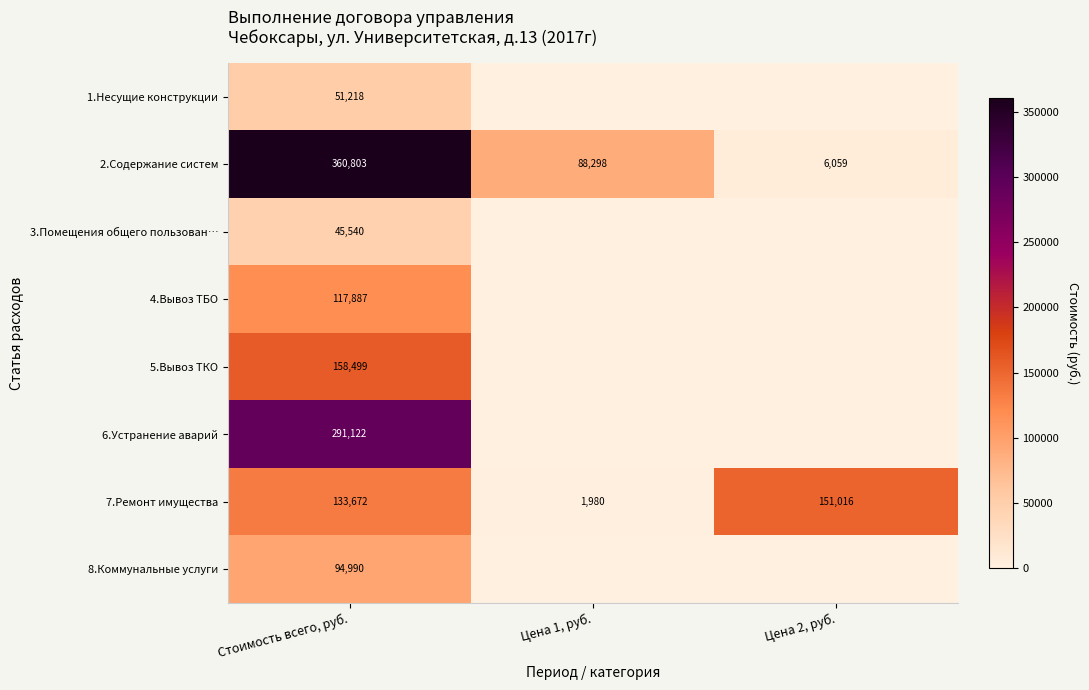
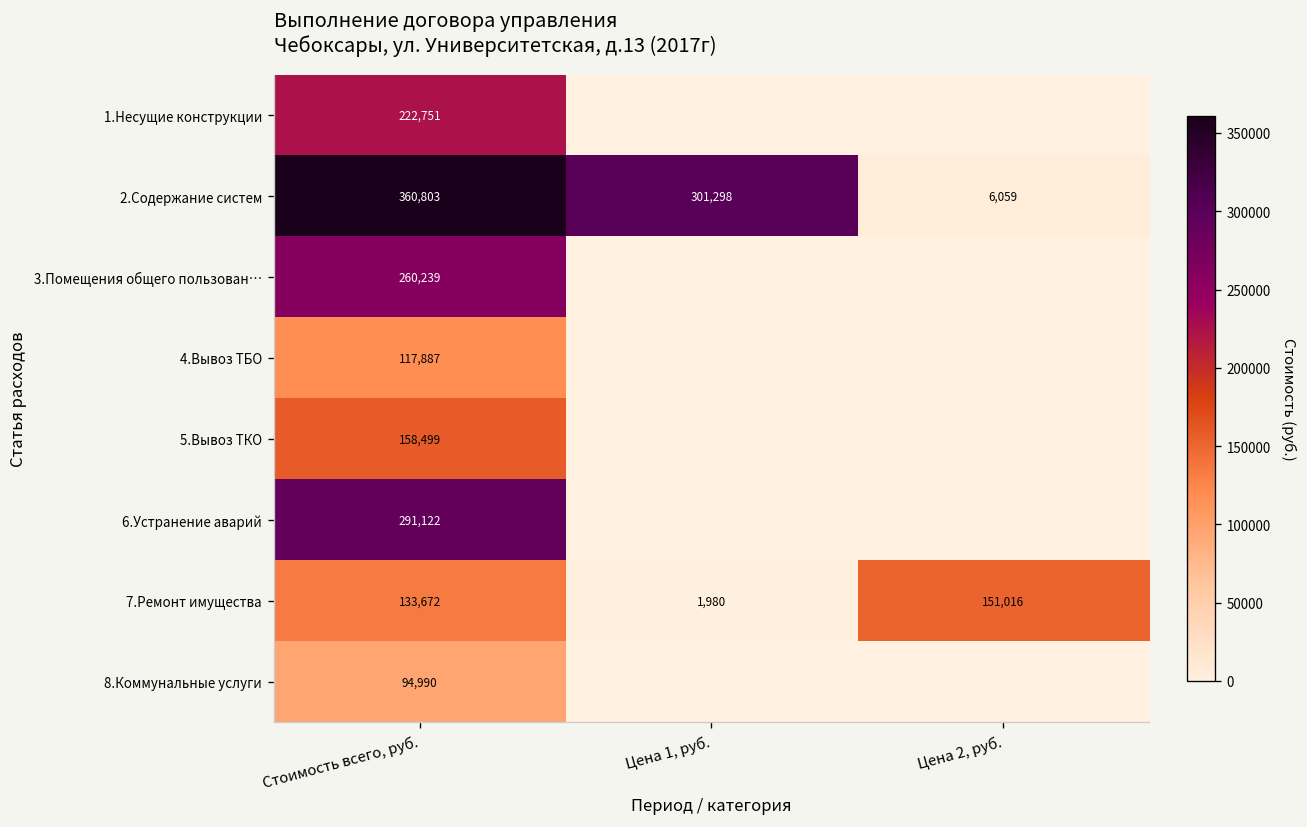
1.Несущие конструкции, Стоимость всего, руб.: 51,218 -> 222,751
2.Содержание систем, Цена 1, руб.: 88,298 -> 301,298
3.Помещения общего пользован…, Стоимость всего, руб.: 45,540 -> 260,239
